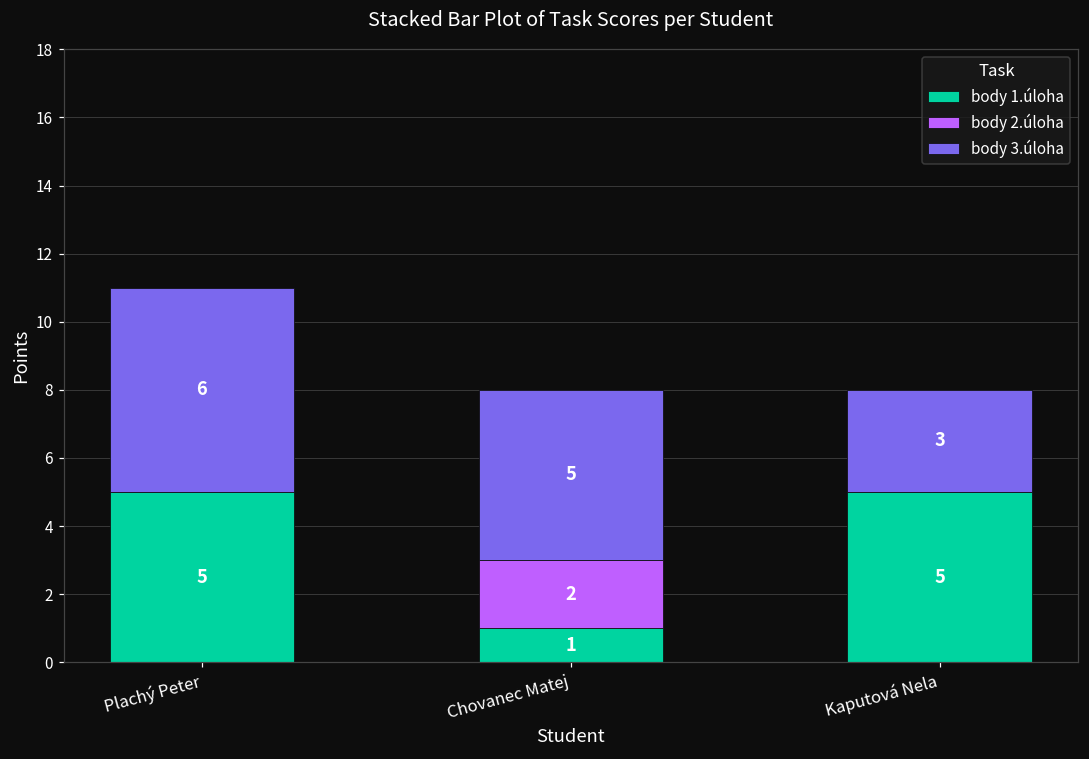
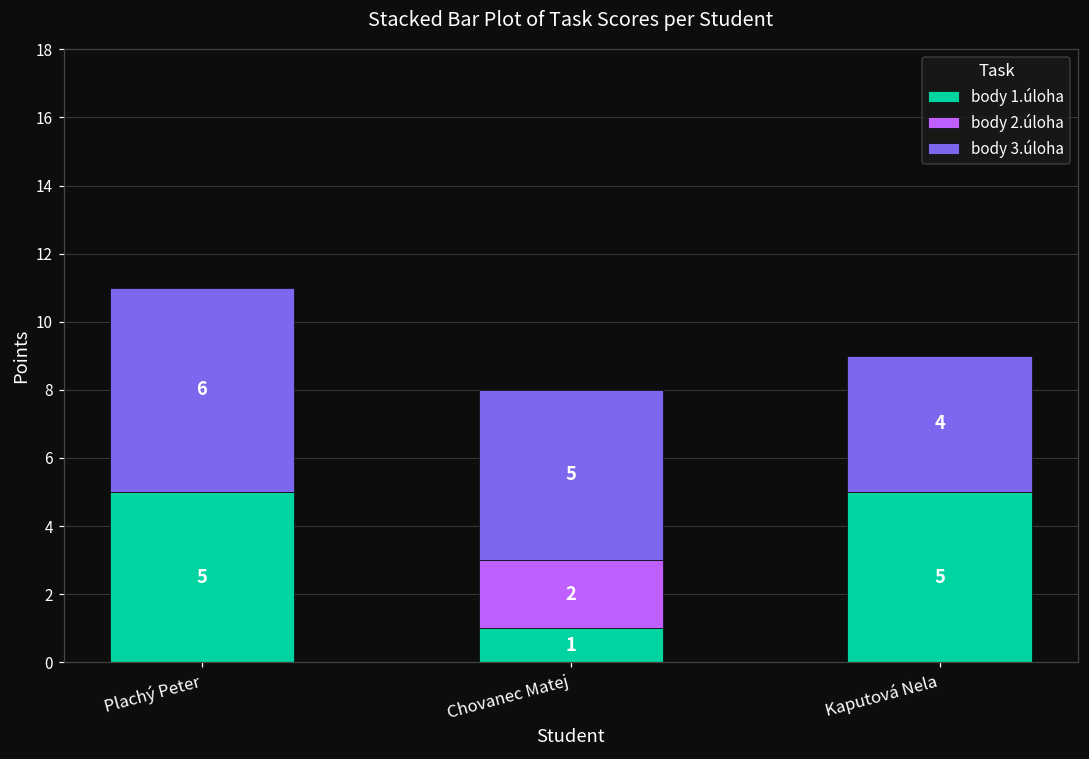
body 3.úloha, Kaputová Nela: 3 -> 4
